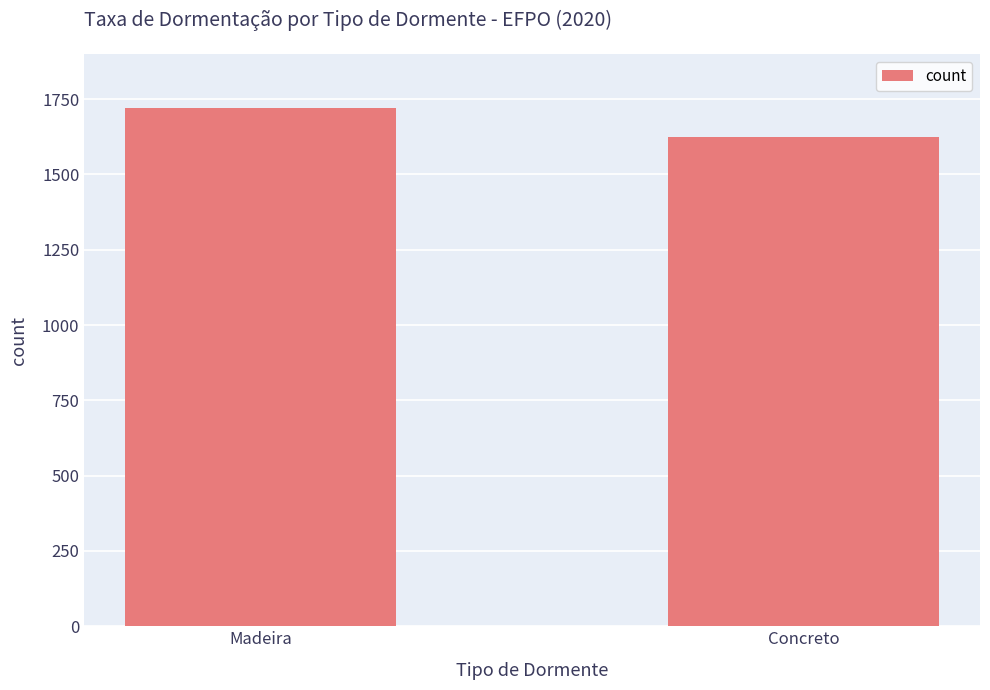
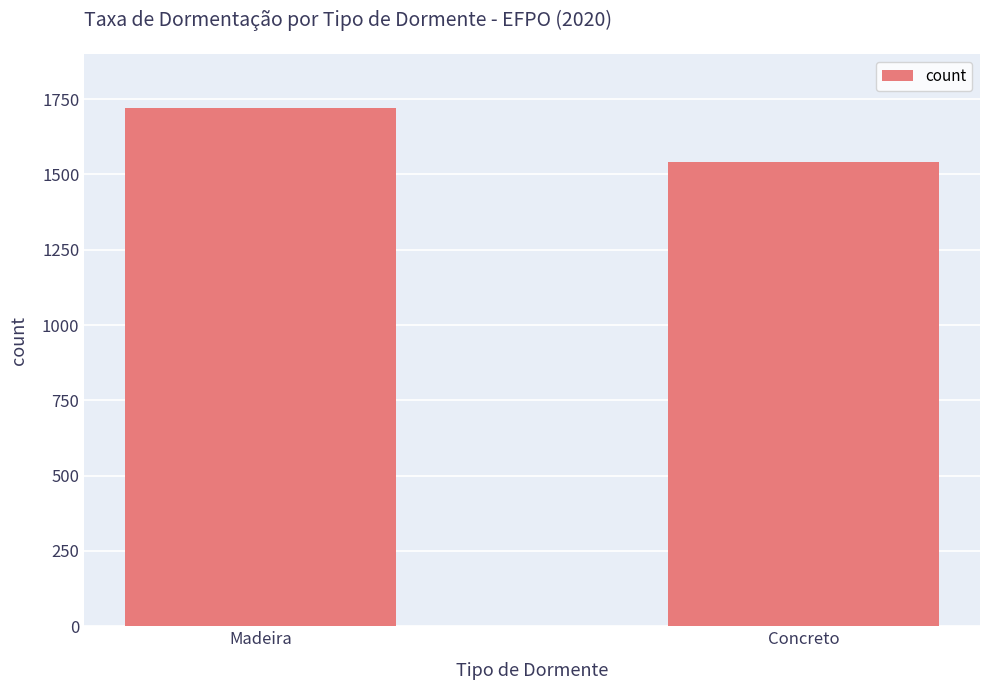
Concreto: 1630 -> 1540
